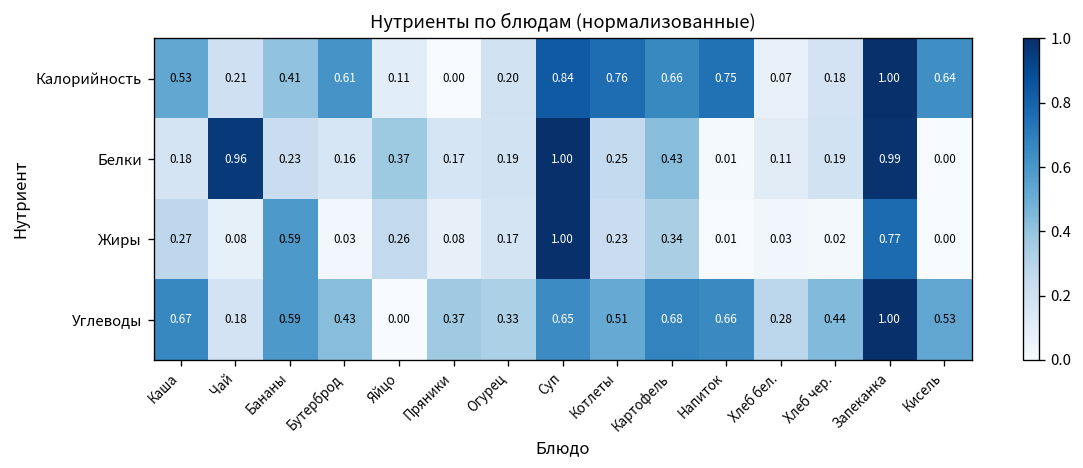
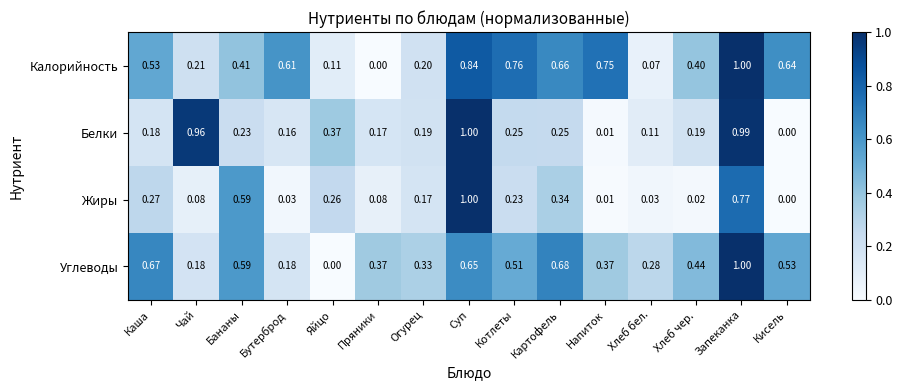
Калорийность, Хлеб чер.: 0.18 -> 0.40
Белки, Картофель: 0.43 -> 0.25
Углеводы, Бутерброд: 0.43 -> 0.18
Углеводы, Напиток: 0.66 -> 0.37
